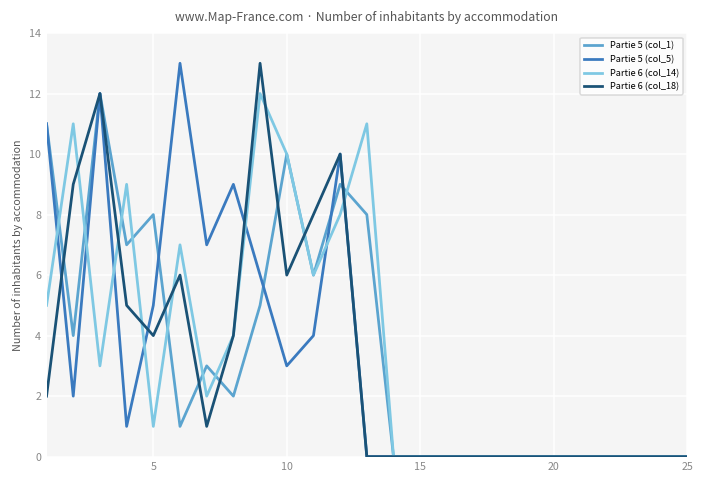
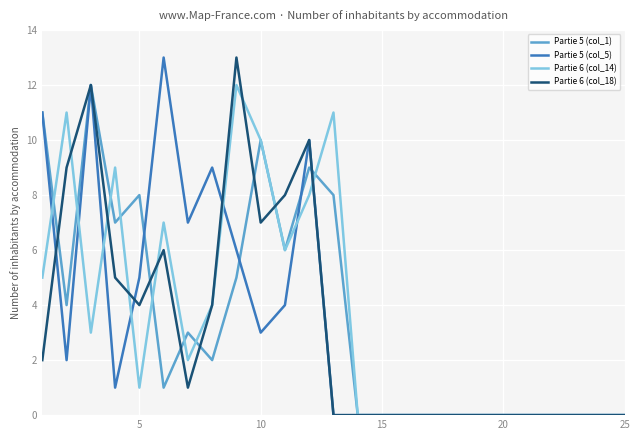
Partie 6 (col_18), 10: 6 -> 7
